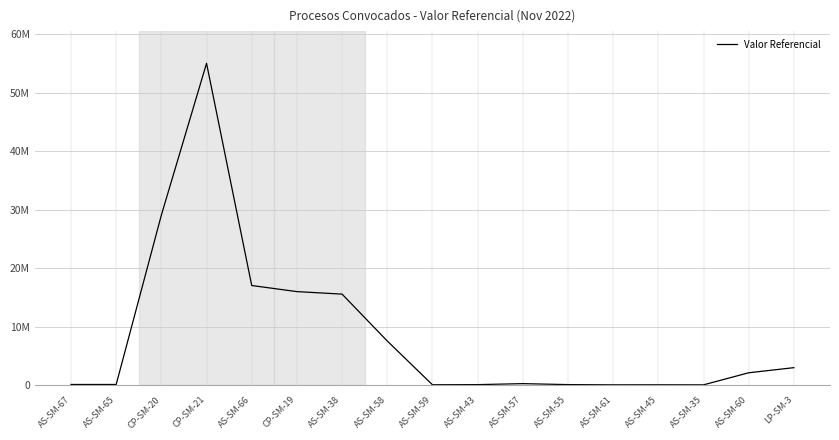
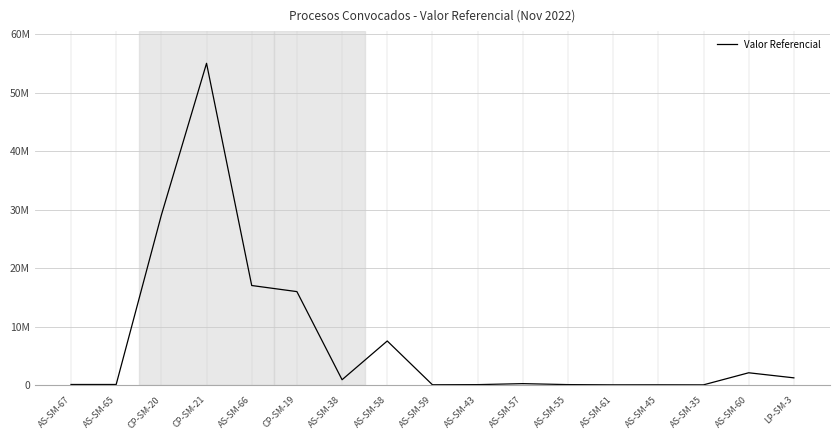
AS-SM-38: 16000000 -> 1000000
LP-SM-3: 3000000 -> 1000000
